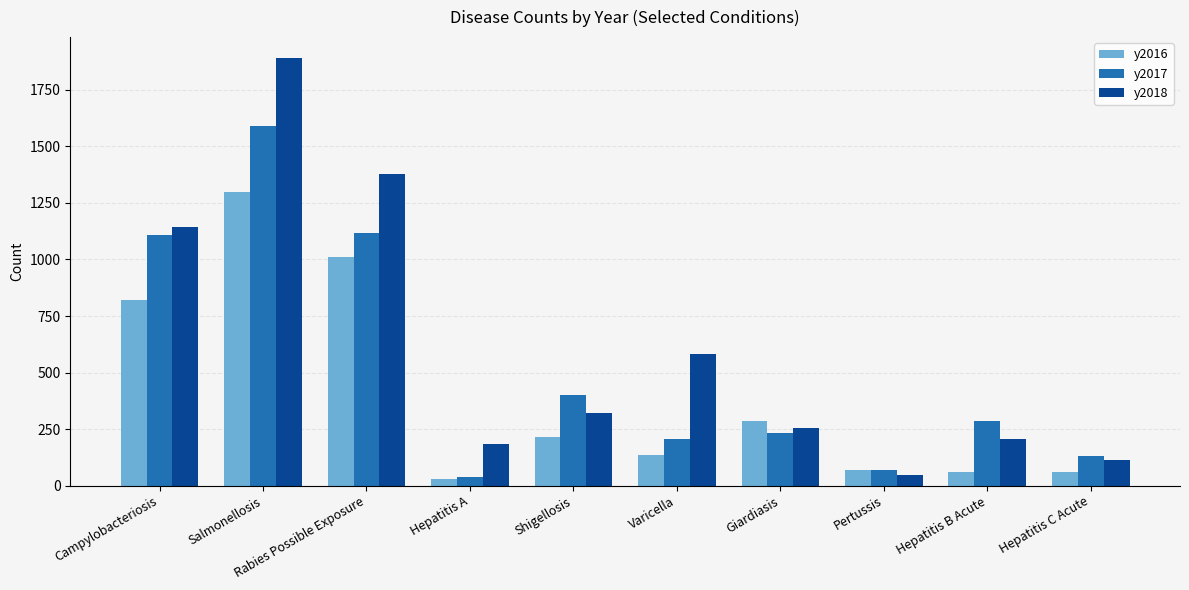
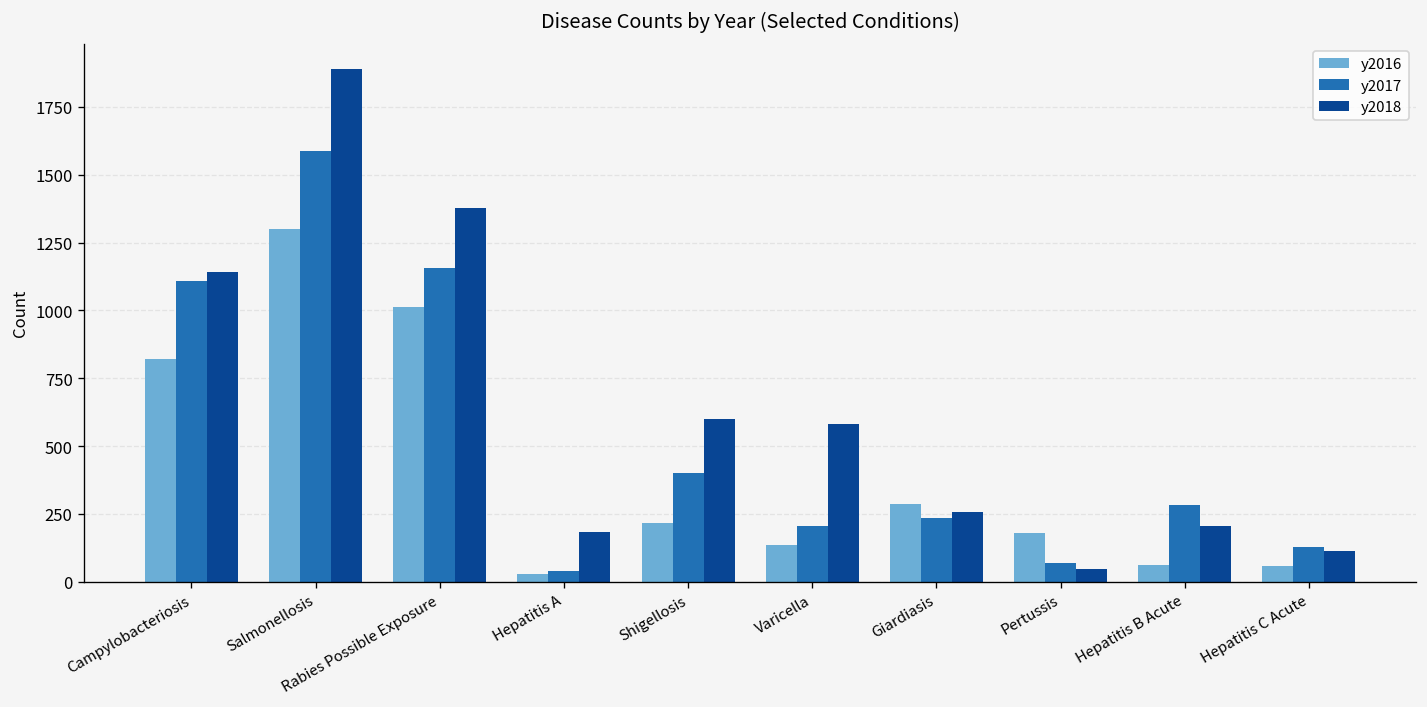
y2017, Rabies Possible Exposure: 1120 -> 1160
y2018, Shigellosis: 320 -> 600
y2016, Pertussis: 70 -> 180
